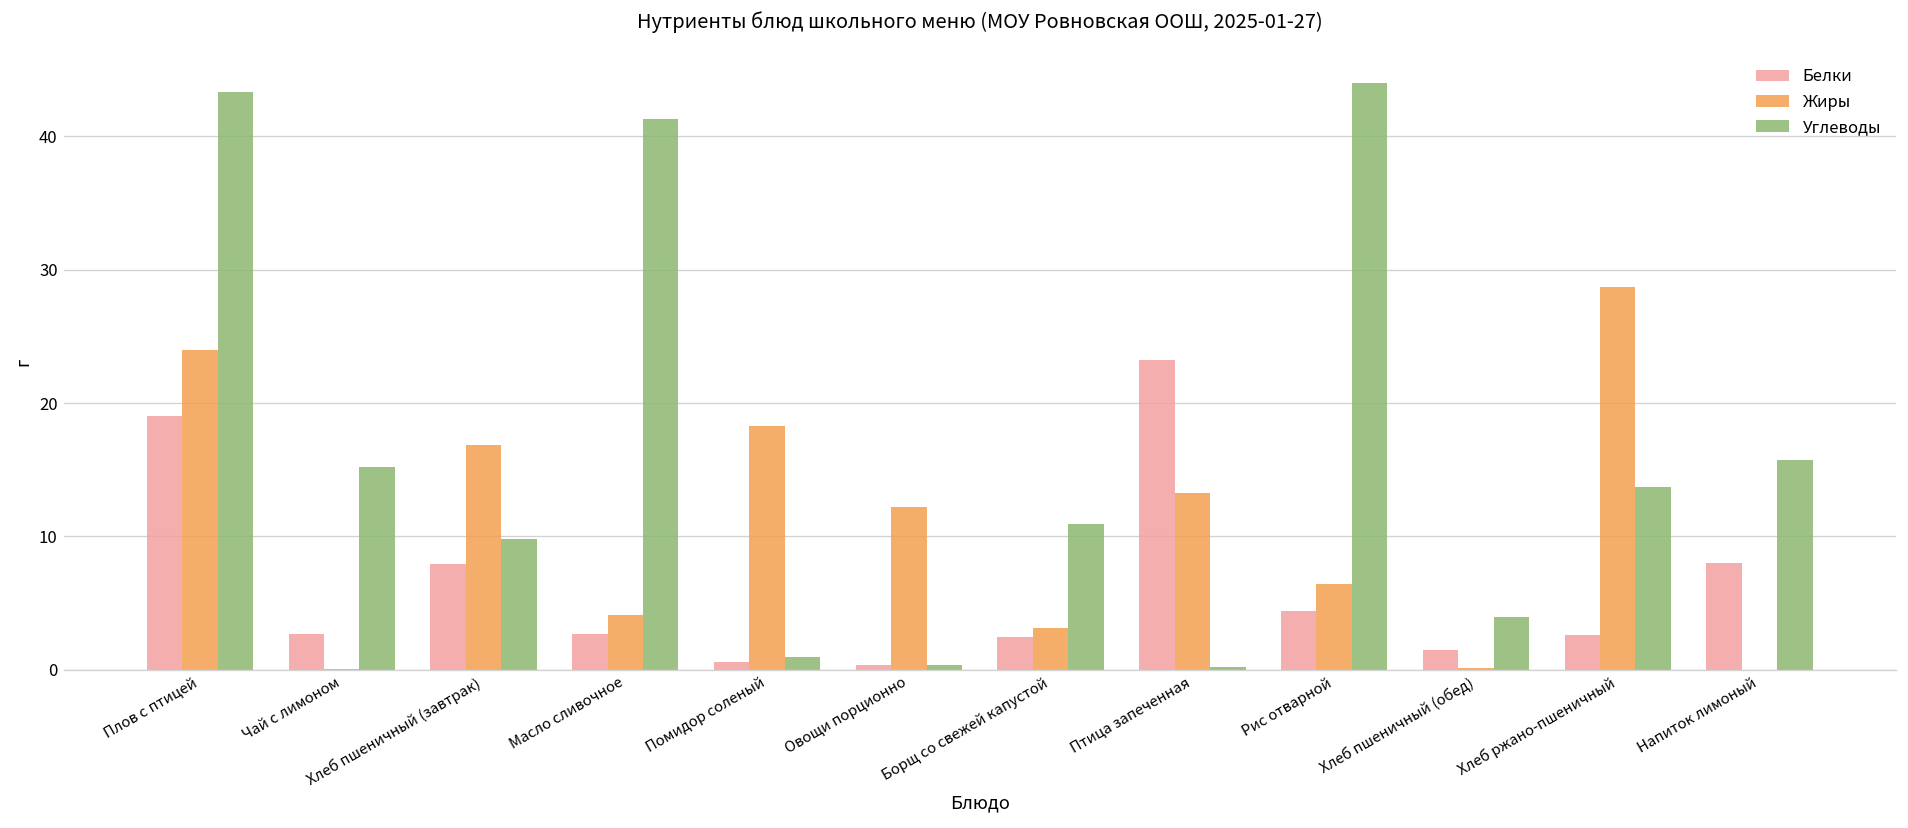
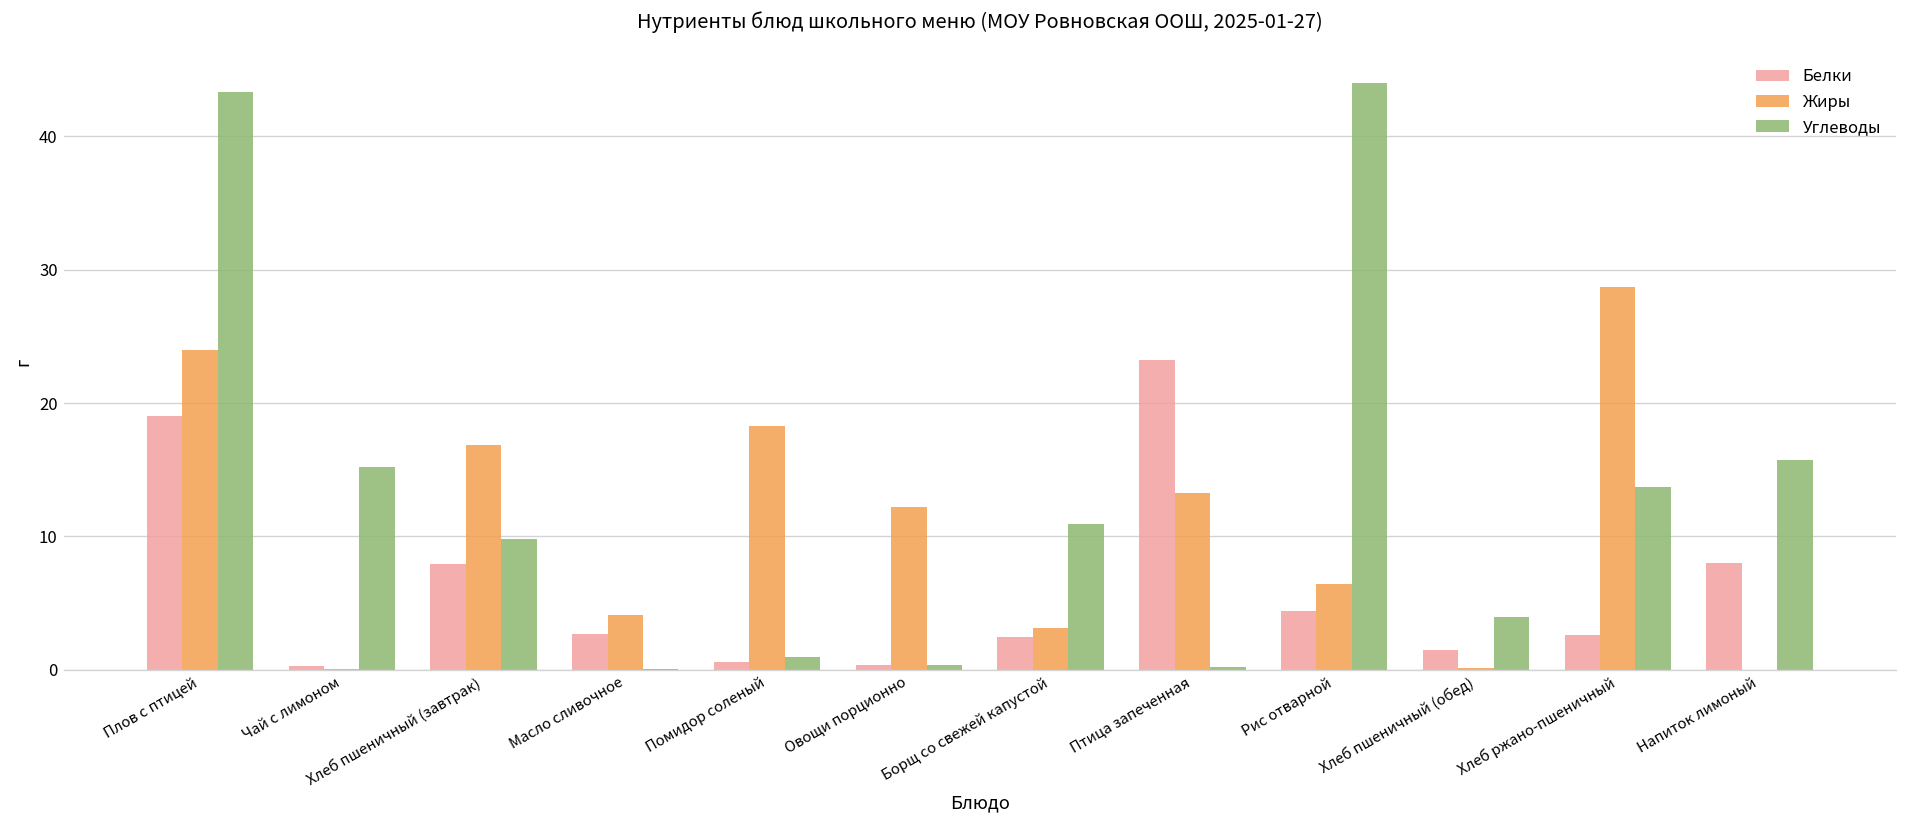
Белки, Чай с лимоном: 2.7 -> 0.3
Углеводы, Масло сливочное: 41.3 -> 0.1
